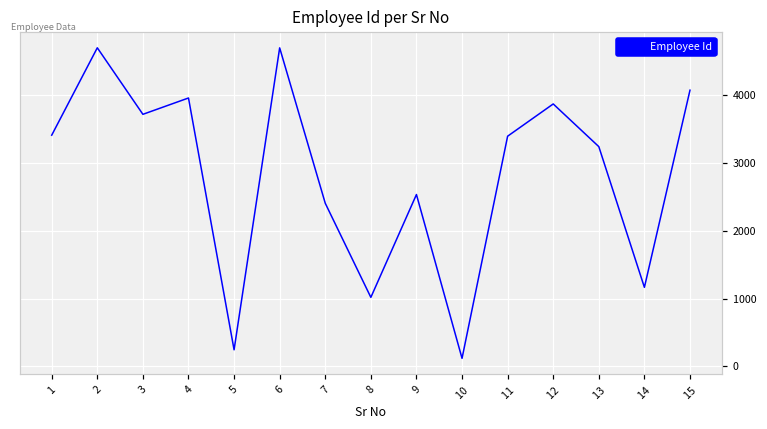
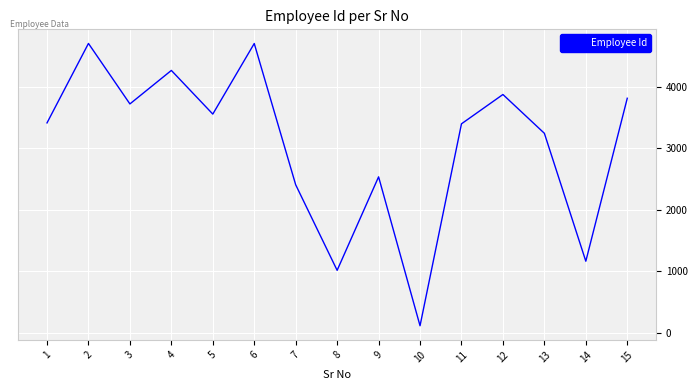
4: 4000 -> 4300
5: 200 -> 3600
15: 4100 -> 3800
